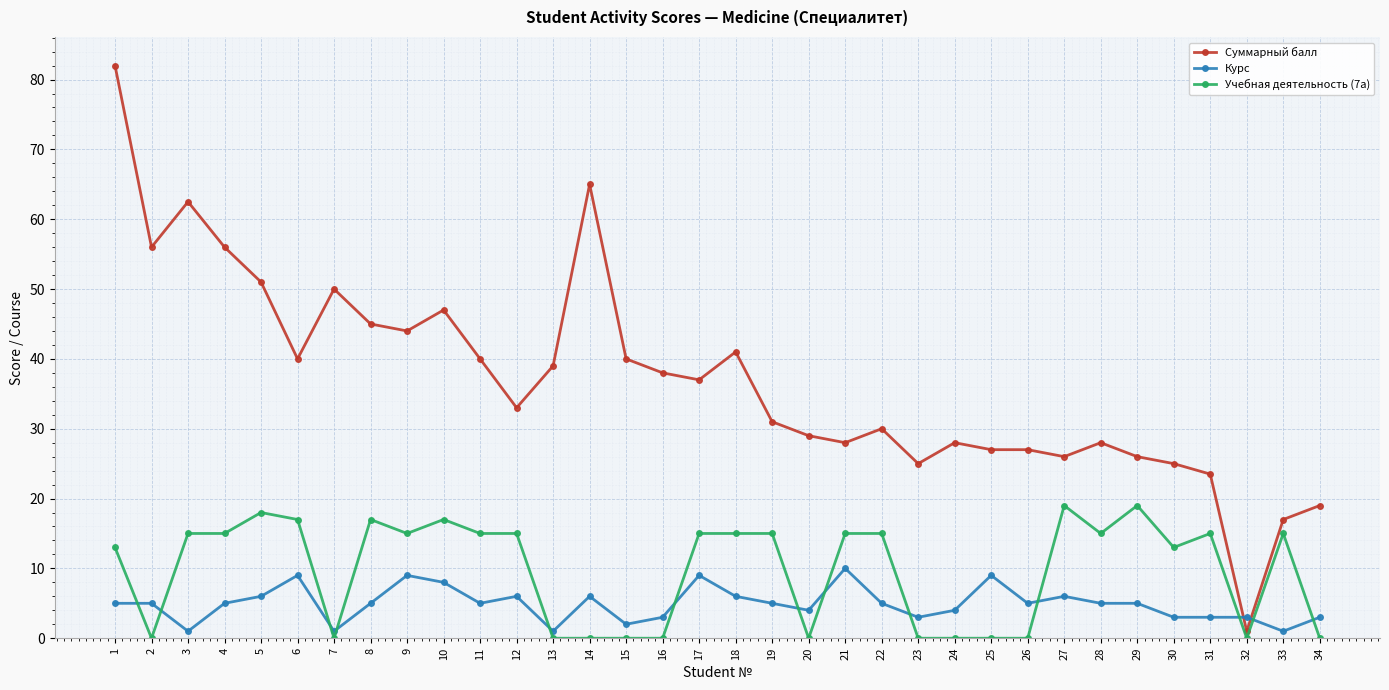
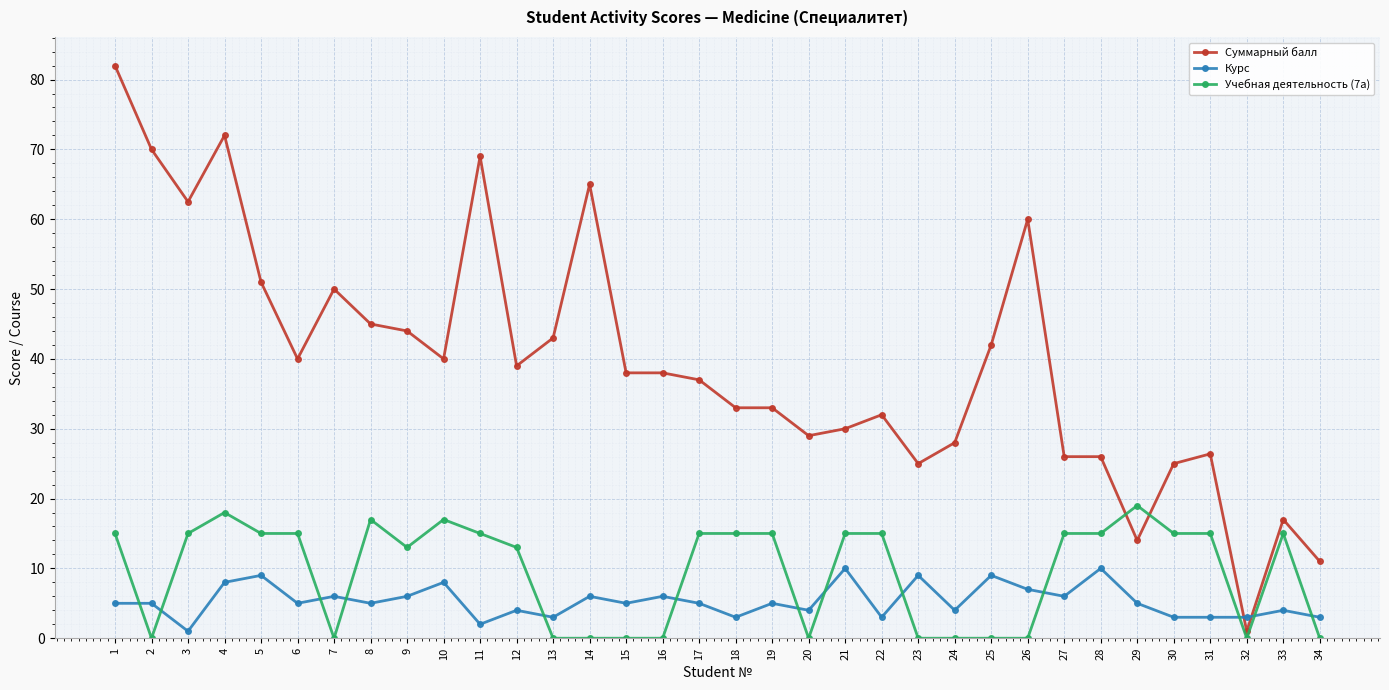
Учебная деятельность (7а), 1: 13 -> 15
Суммарный балл, 2: 56 -> 70
Суммарный балл, 4: 56 -> 72
Курс, 4: 5 -> 8
Учебная деятельность (7а), 4: 15 -> 18
Курс, 5: 6 -> 9
Учебная деятельность (7а), 5: 18 -> 15
Курс, 6: 9 -> 5
Учебная деятельность (7а), 6: 17 -> 15
Курс, 7: 1 -> 6
Курс, 9: 9 -> 6
Учебная деятельность (7а), 9: 15 -> 13
Суммарный балл, 10: 47 -> 40
Суммарный балл, 11: 40 -> 69
Курс, 11: 5 -> 2
Суммарный балл, 12: 33 -> 39
Курс, 12: 6 -> 4
Учебная деятельность (7а), 12: 15 -> 13
Суммарный балл, 13: 39 -> 43
Курс, 13: 1 -> 3
Суммарный балл, 15: 40 -> 38
Курс, 15: 2 -> 5
Курс, 16: 3 -> 6
Курс, 17: 9 -> 5
Суммарный балл, 18: 41 -> 33
Курс, 18: 6 -> 3
Суммарный балл, 19: 31 -> 33
Суммарный балл, 21: 28 -> 30
Суммарный балл, 22: 30 -> 32
Курс, 22: 5 -> 3
Курс, 23: 3 -> 9
Суммарный балл, 25: 27 -> 42
Суммарный балл, 26: 27 -> 60
Курс, 26: 5 -> 7
Учебная деятельность (7а), 27: 19 -> 15
Суммарный балл, 28: 28 -> 26
Курс, 28: 5 -> 10
Суммарный балл, 29: 26 -> 14
Учебная деятельность (7а), 30: 13 -> 15
Суммарный балл, 31: 24 -> 26
Курс, 33: 1 -> 4
Суммарный балл, 34: 19 -> 11
